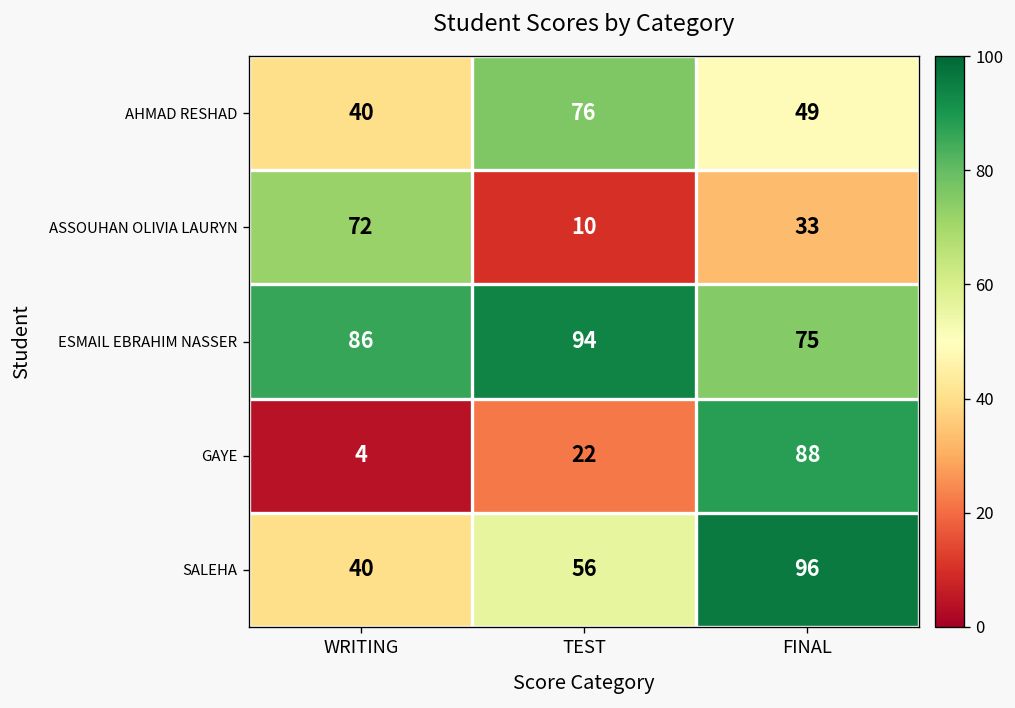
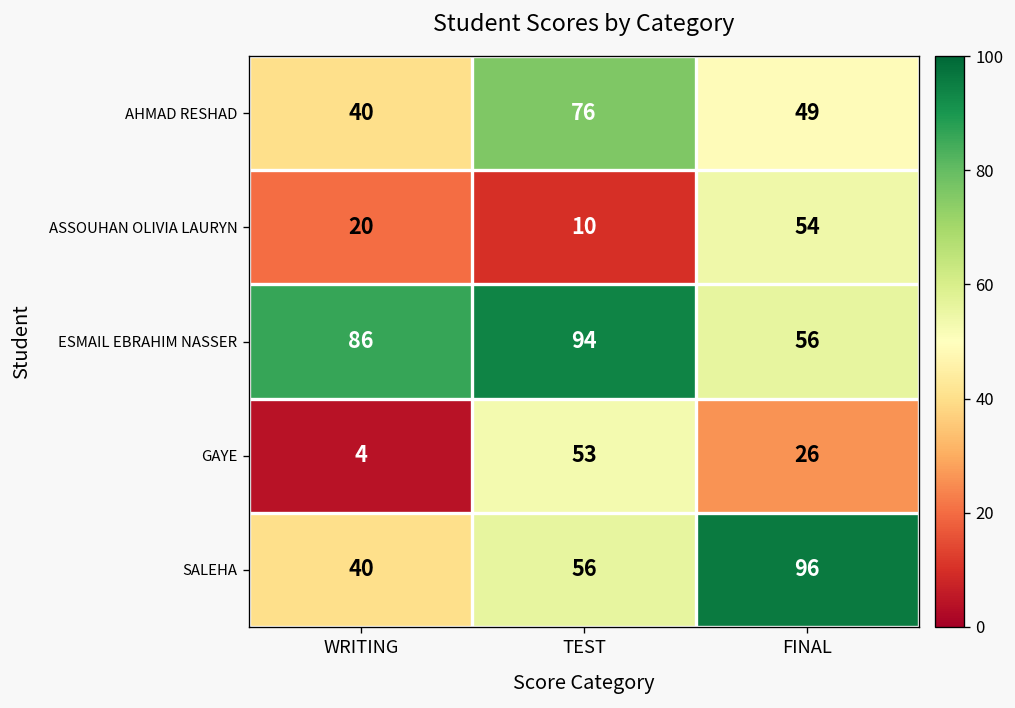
ASSOUHAN OLIVIA LAURYN, WRITING: 72 -> 20
ASSOUHAN OLIVIA LAURYN, FINAL: 33 -> 54
ESMAIL EBRAHIM NASSER, FINAL: 75 -> 56
GAYE, TEST: 22 -> 53
GAYE, FINAL: 88 -> 26
